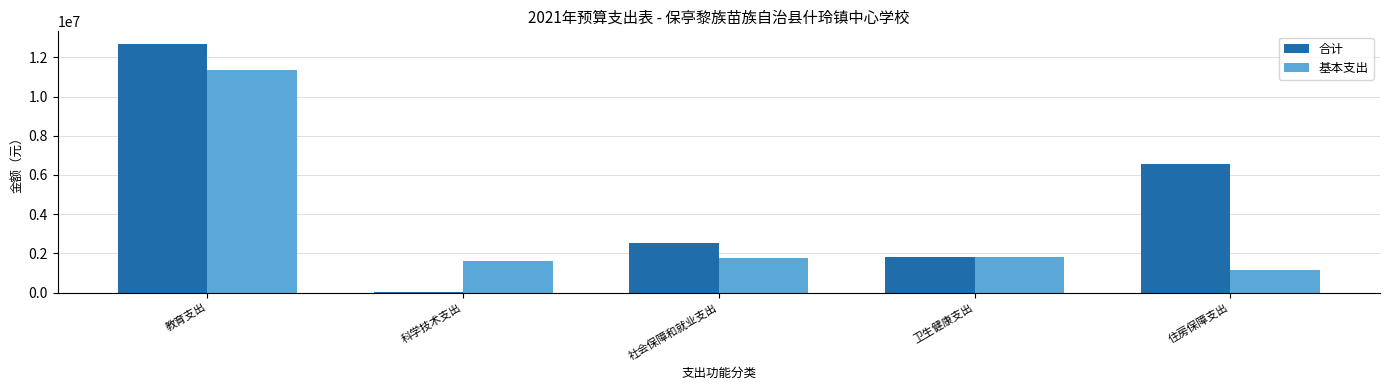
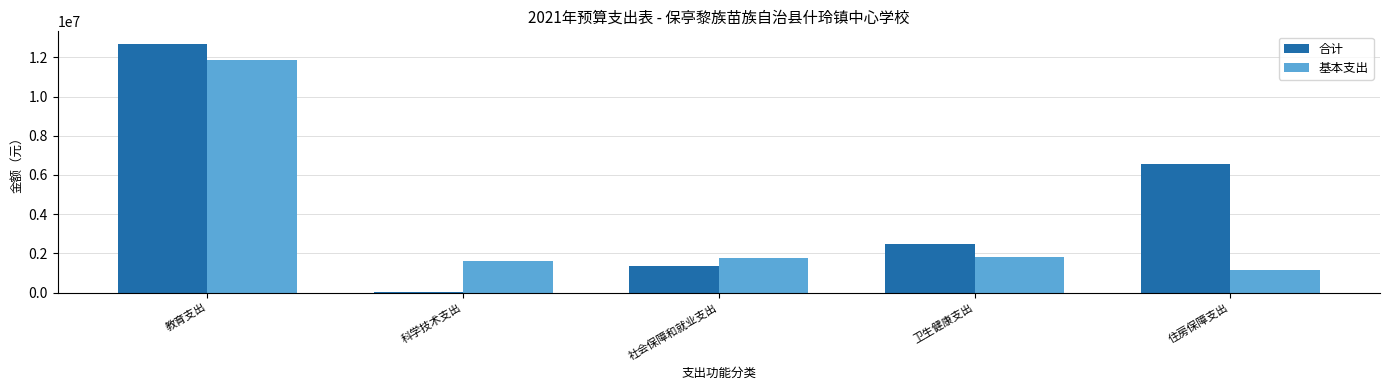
基本支出, 教育支出: 11400000 -> 11900000
合计, 社会保障和就业支出: 2500000 -> 1400000
合计, 卫生健康支出: 1800000 -> 2500000
